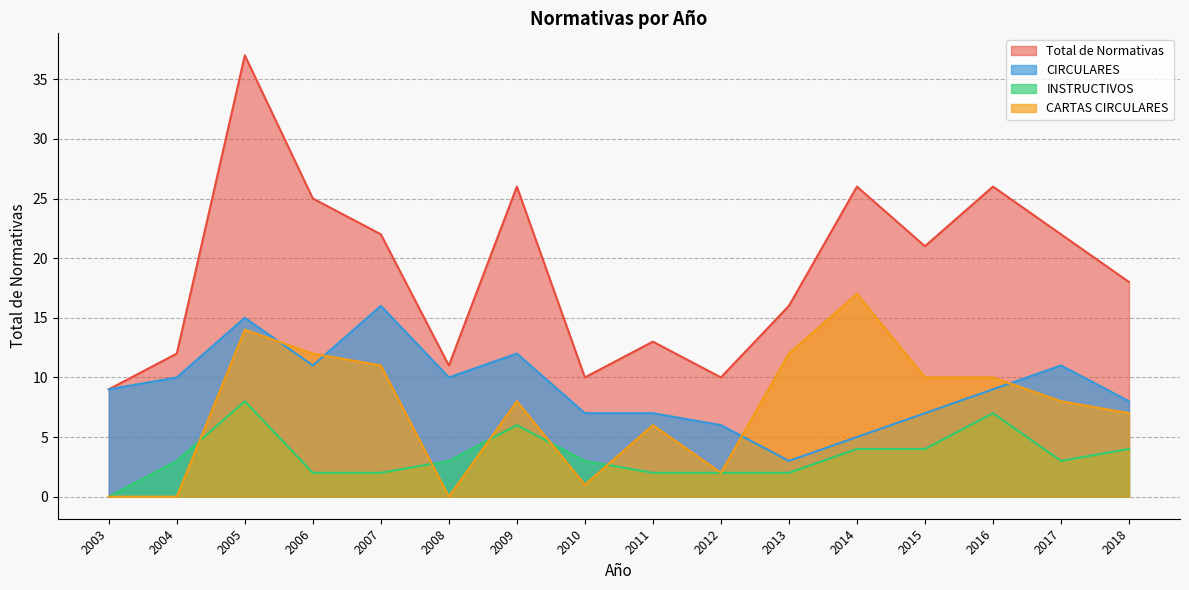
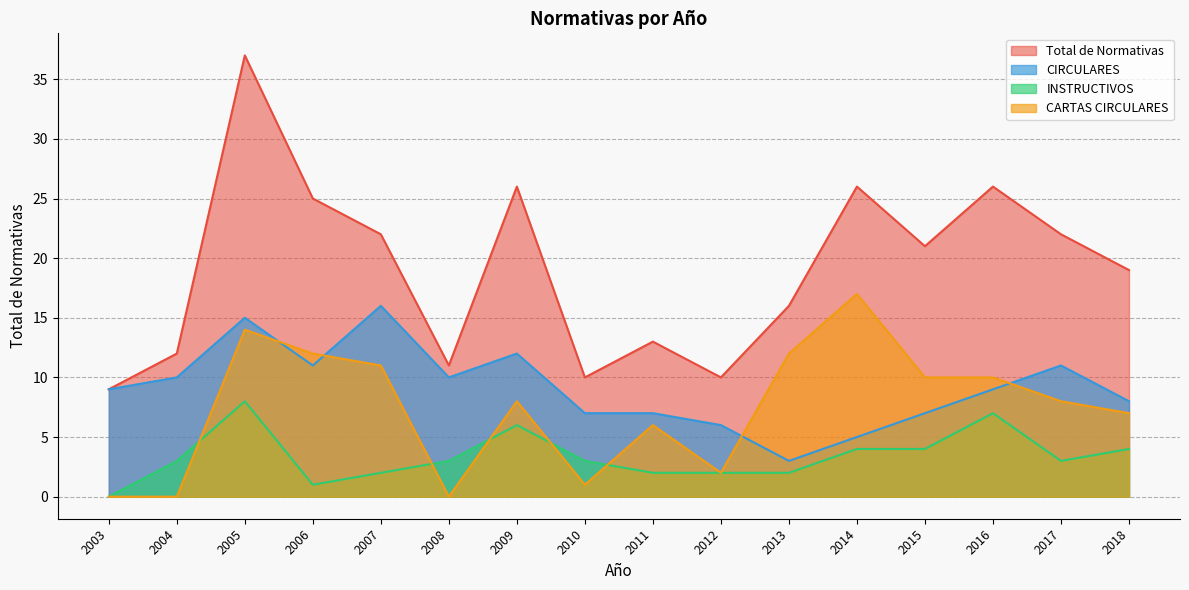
INSTRUCTIVOS, 2006: 2 -> 1
Total de Normativas, 2018: 18 -> 19
